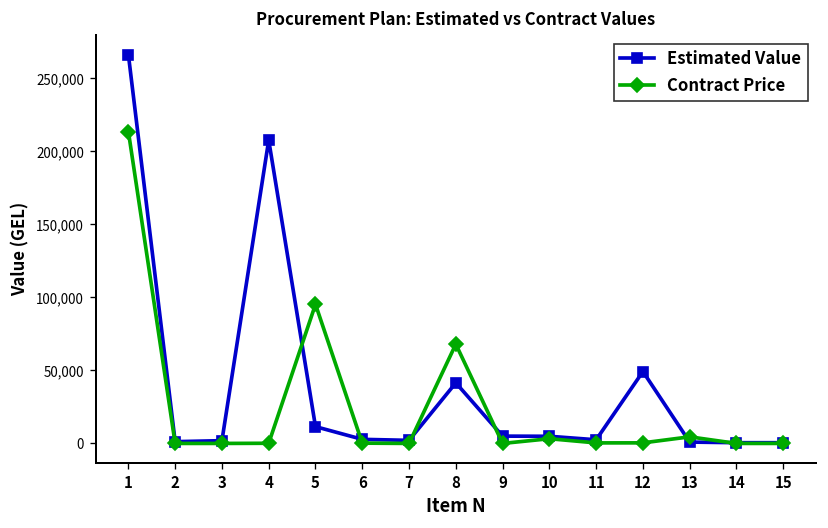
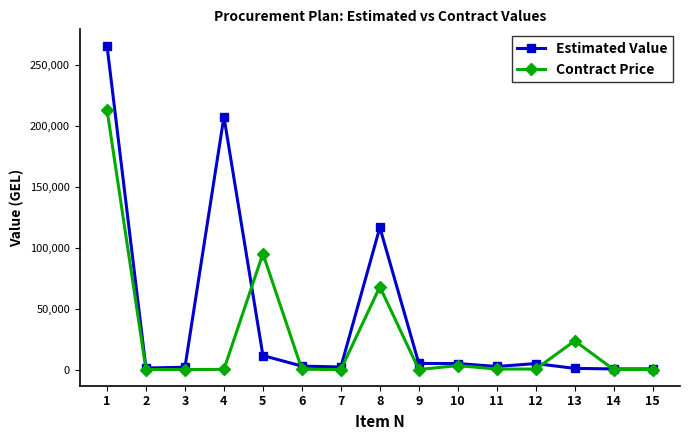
Estimated Value, 8: 42,000 -> 117,000
Estimated Value, 12: 49,000 -> 5,000
Contract Price, 13: 5,000 -> 24,000
